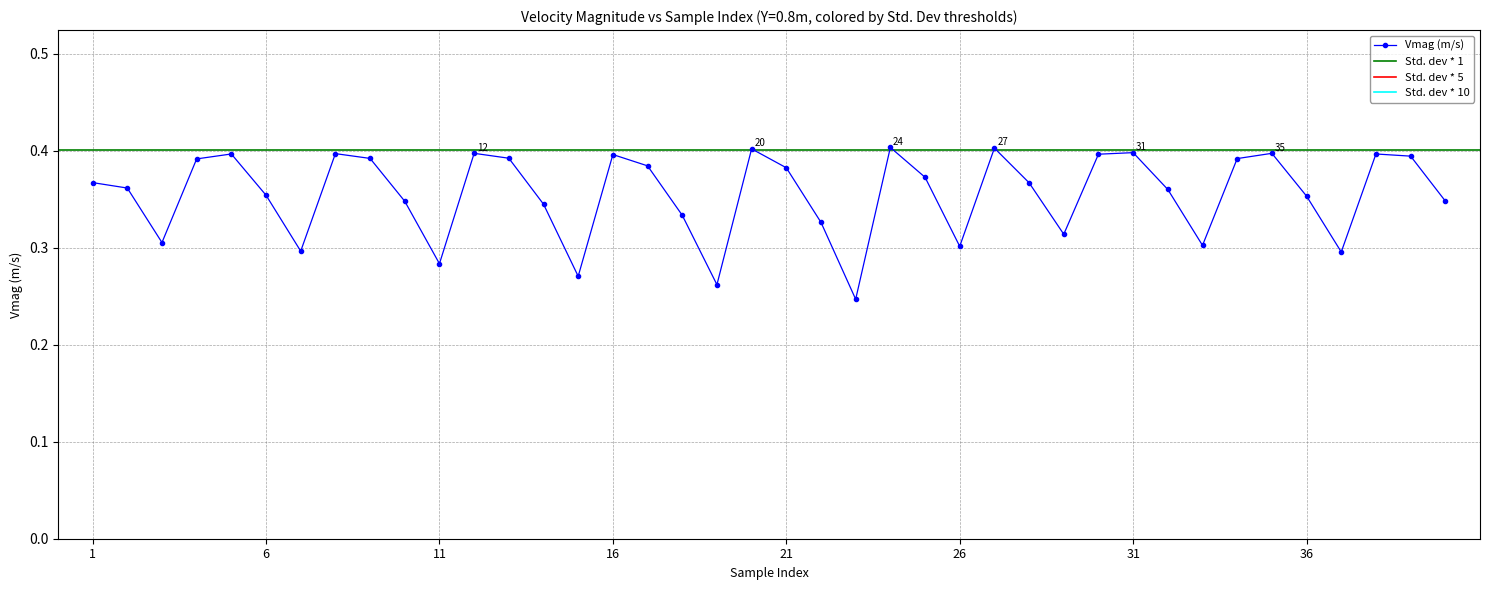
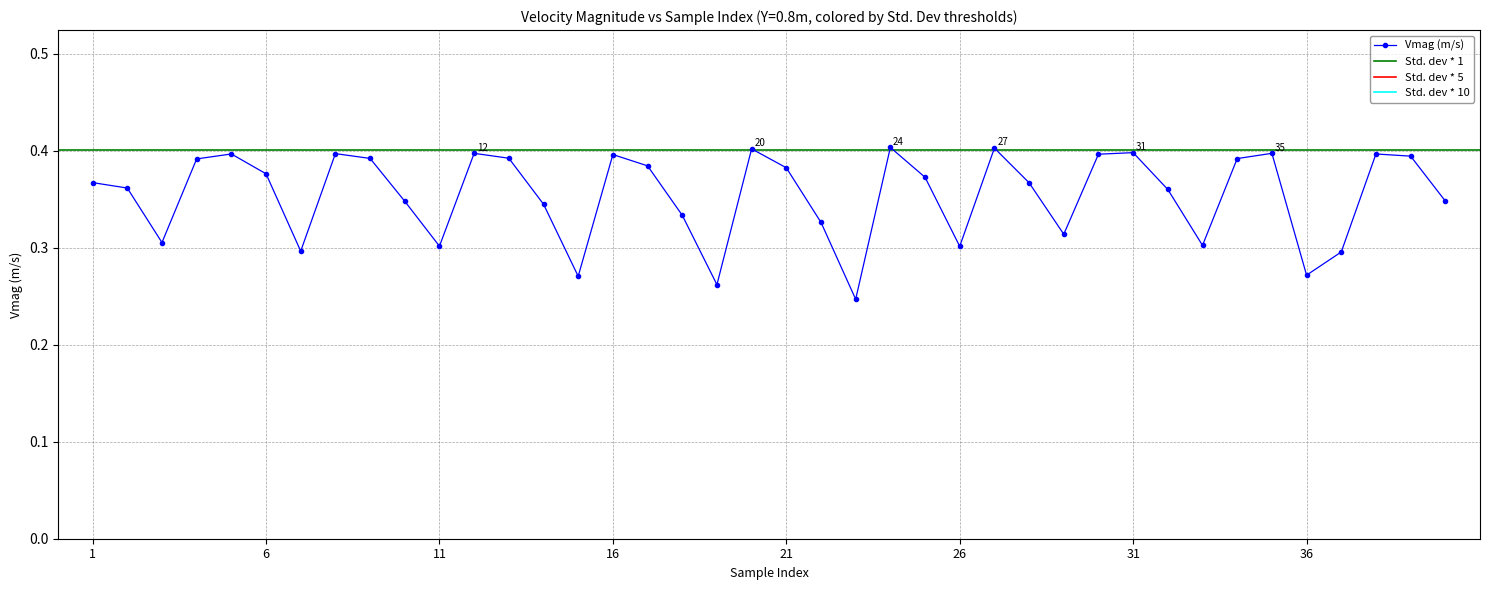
6: 0.35 -> 0.38
11: 0.28 -> 0.30
36: 0.35 -> 0.27
